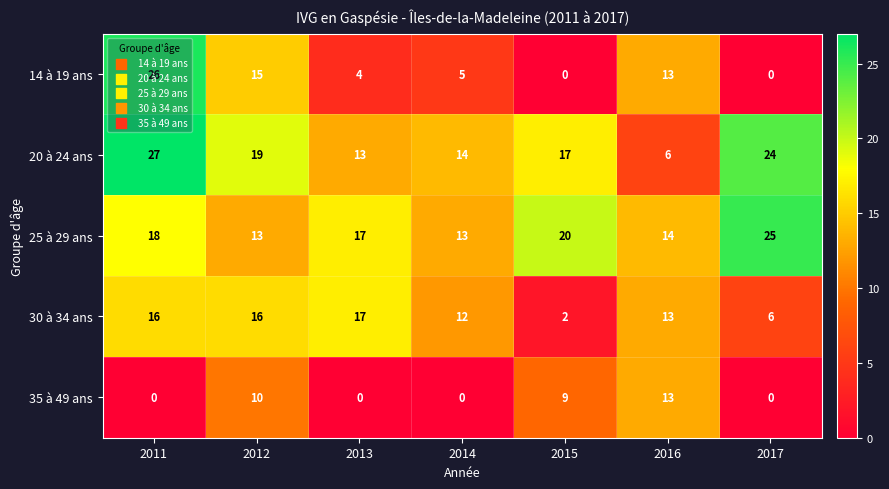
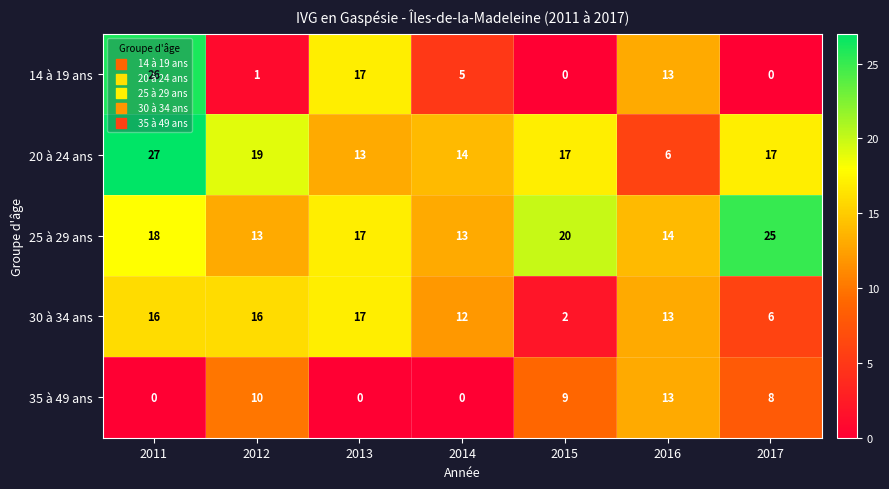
14 à 19 ans, 2012: 15 -> 1
14 à 19 ans, 2013: 4 -> 17
20 à 24 ans, 2017: 24 -> 17
35 à 49 ans, 2017: 0 -> 8
